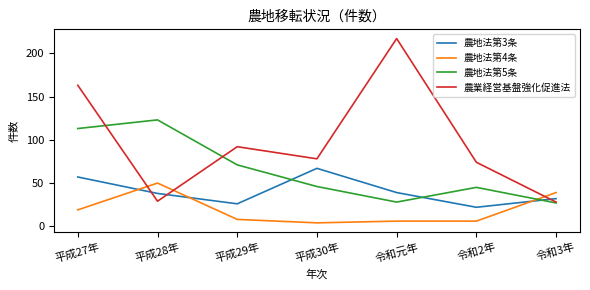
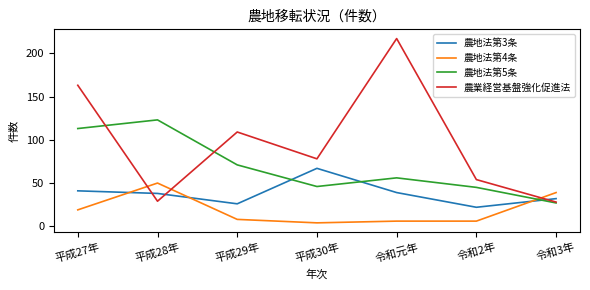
農地法第3条, 平成27年: 60 -> 40
農業経営基盤強化促進法, 平成29年: 90 -> 110
農地法第5条, 令和元年: 30 -> 60
農業経営基盤強化促進法, 令和2年: 70 -> 50
